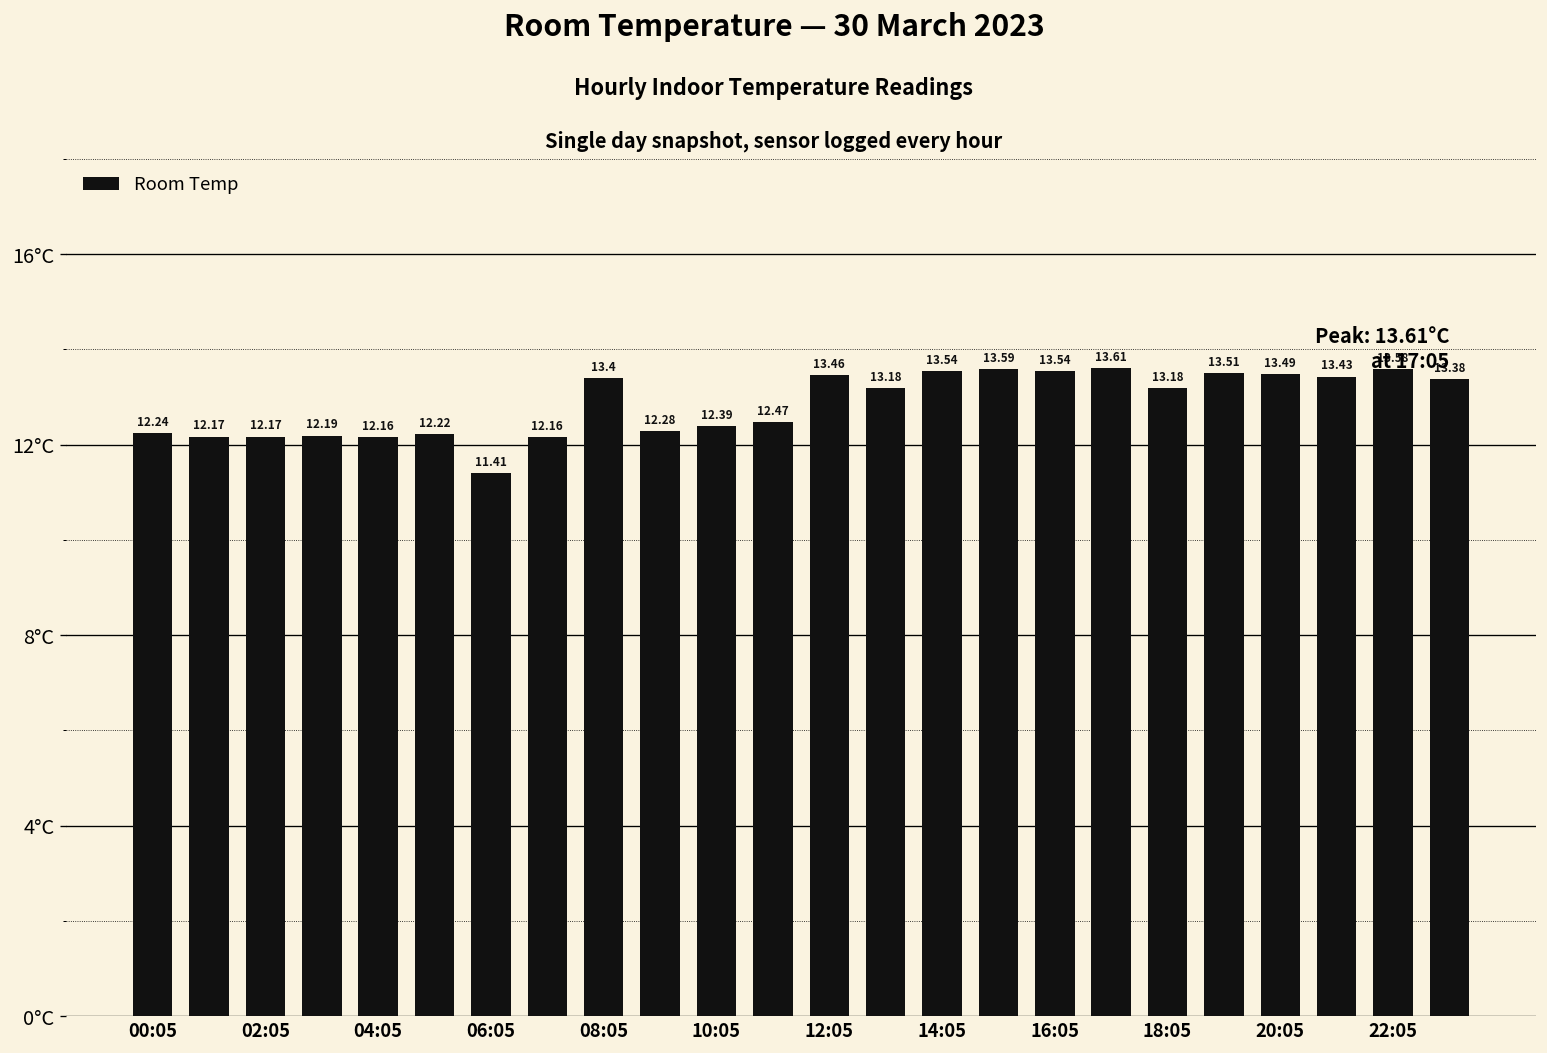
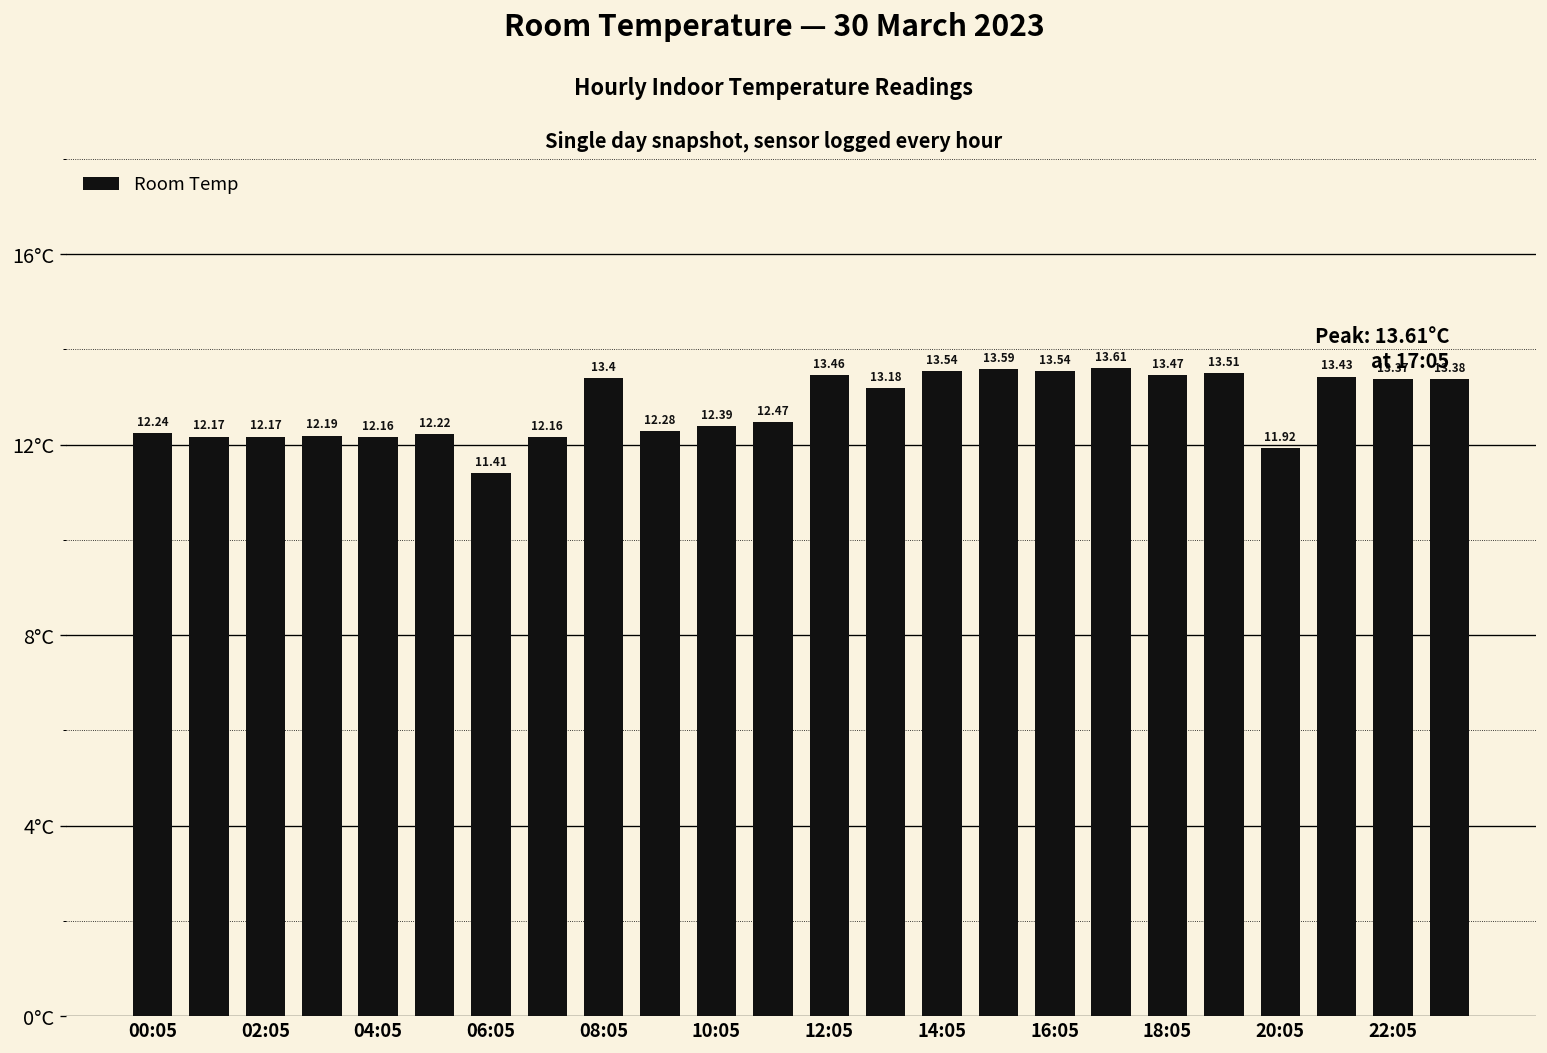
18:05: 13.18 -> 13.47
20:05: 13.49 -> 11.92
22:05: 13.58 -> 13.37
